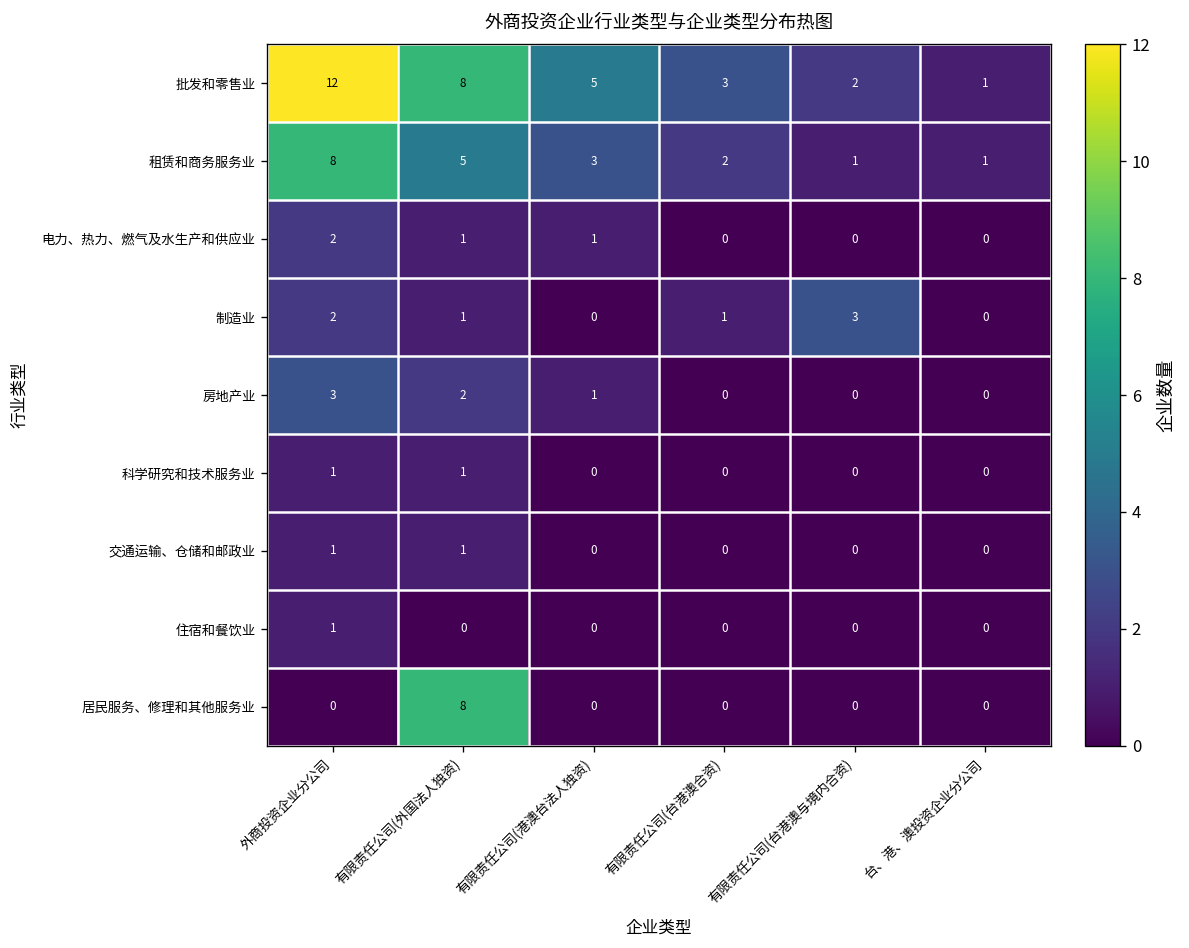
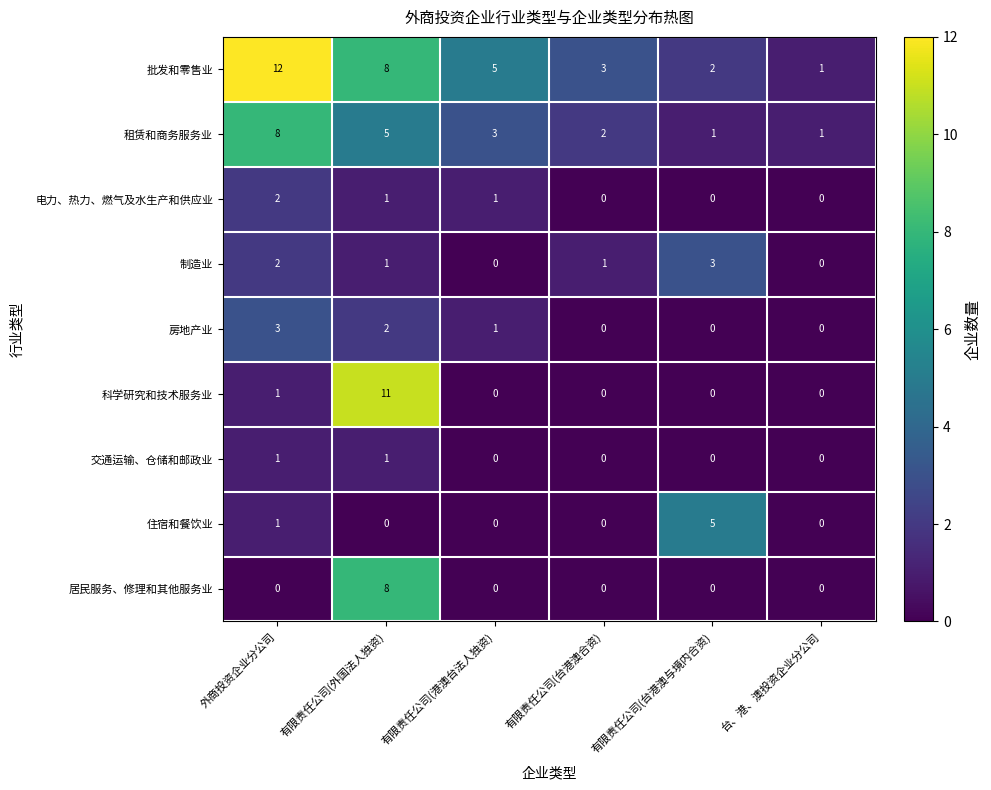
科学研究和技术服务业, 有限责任公司(外国法人独资): 1 -> 11
住宿和餐饮业, 有限责任公司(台港澳与境内合资): 0 -> 5
